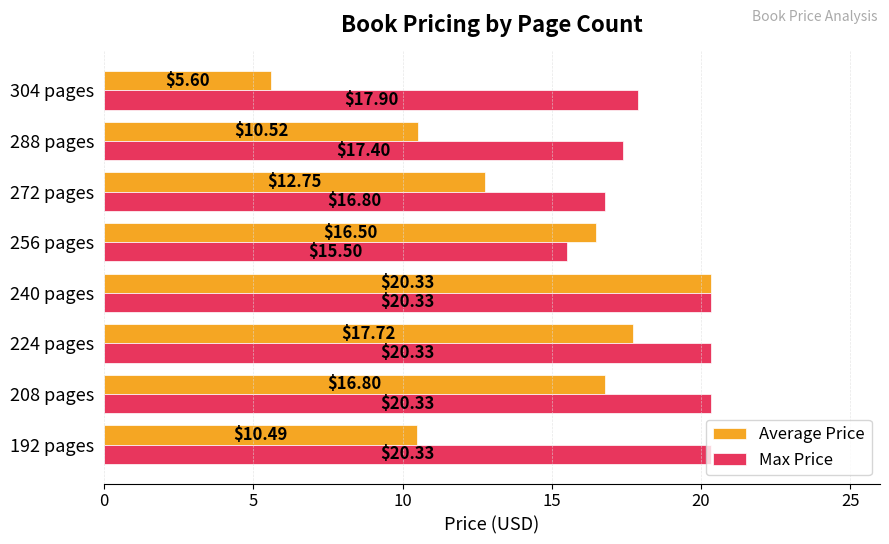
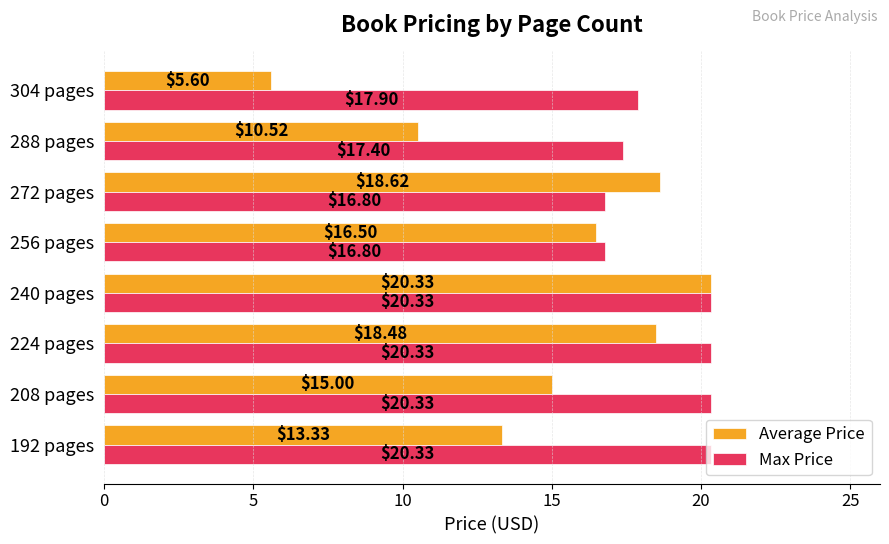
Average Price, 272 pages: $12.75 -> $18.62
Max Price, 256 pages: $15.50 -> $16.80
Average Price, 224 pages: $17.72 -> $18.48
Average Price, 208 pages: $16.80 -> $15.00
Average Price, 192 pages: $10.49 -> $13.33
